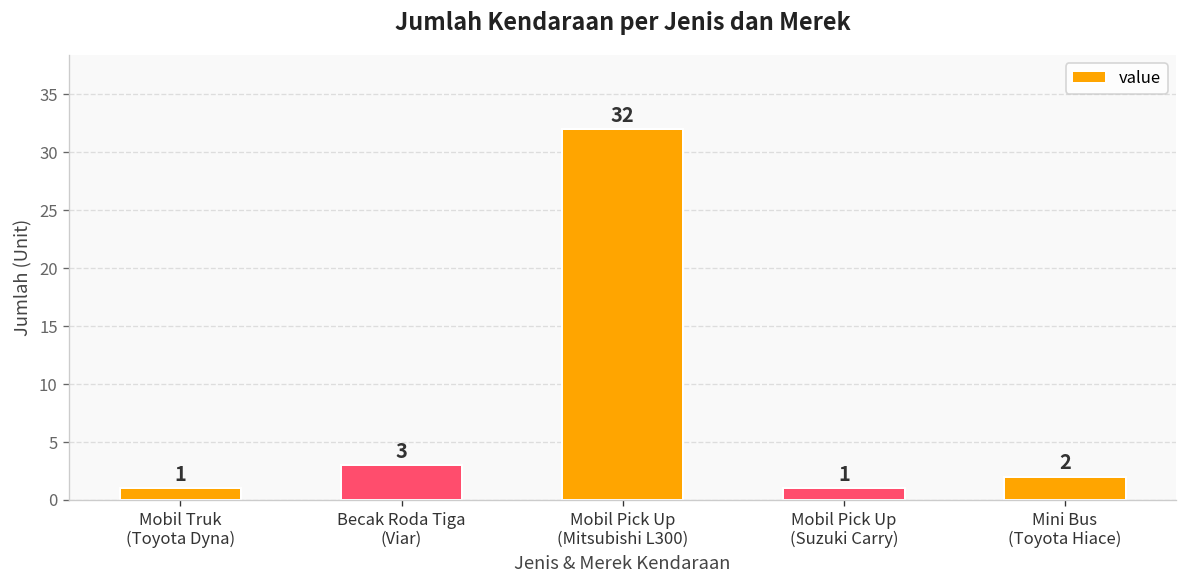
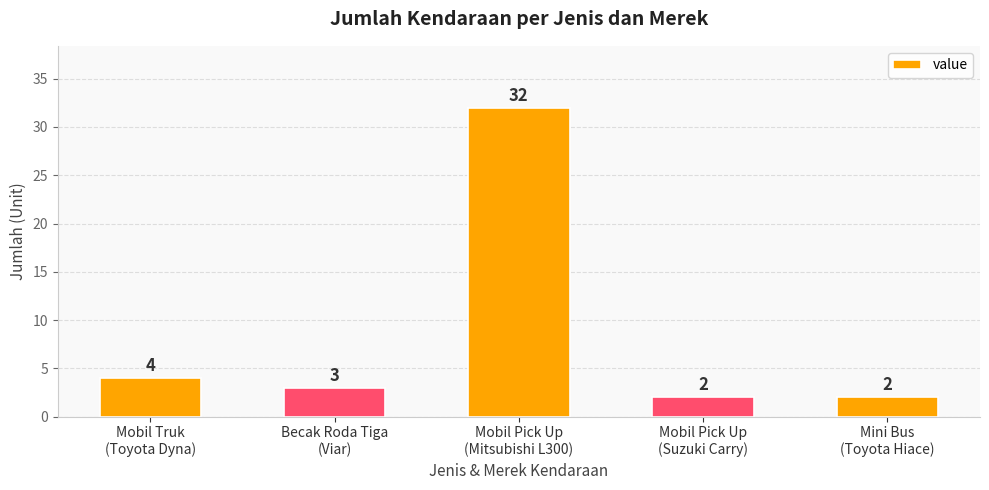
Mobil Truk (Toyota Dyna): 1 -> 4
Mobil Pick Up (Suzuki Carry): 1 -> 2
